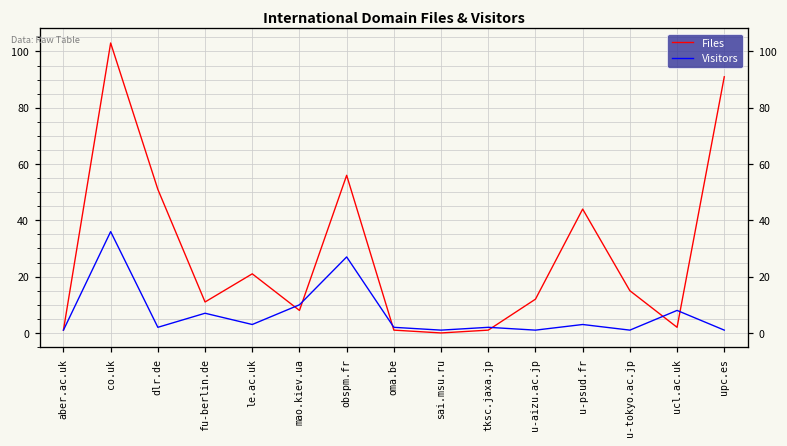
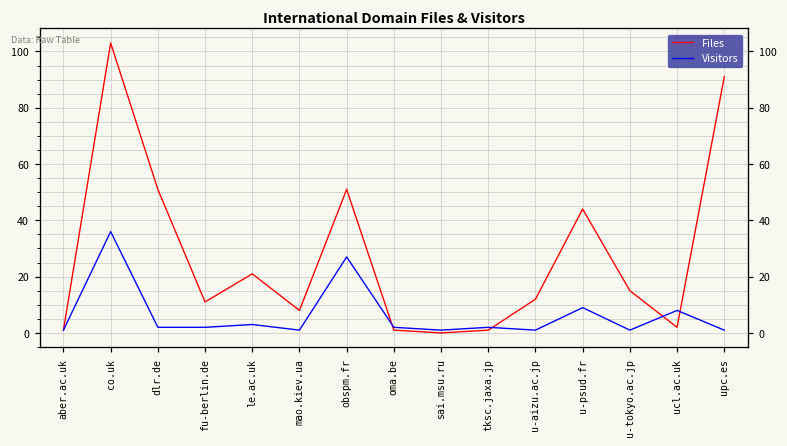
Visitors, fu-berlin.de: 7 -> 2
Visitors, mao.kiev.ua: 10 -> 1
Files, obspm.fr: 56 -> 51
Visitors, u-psud.fr: 3 -> 9
